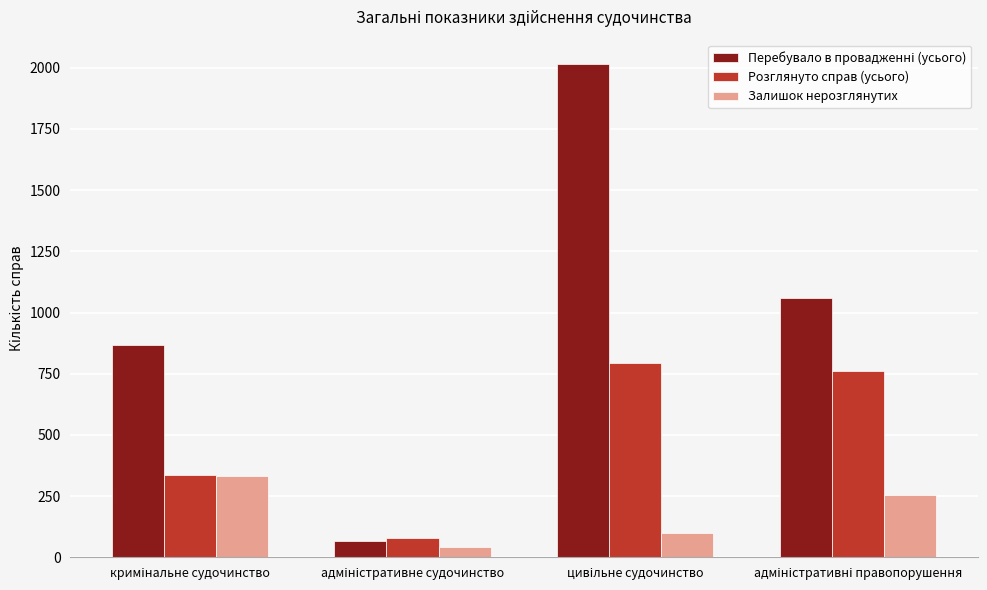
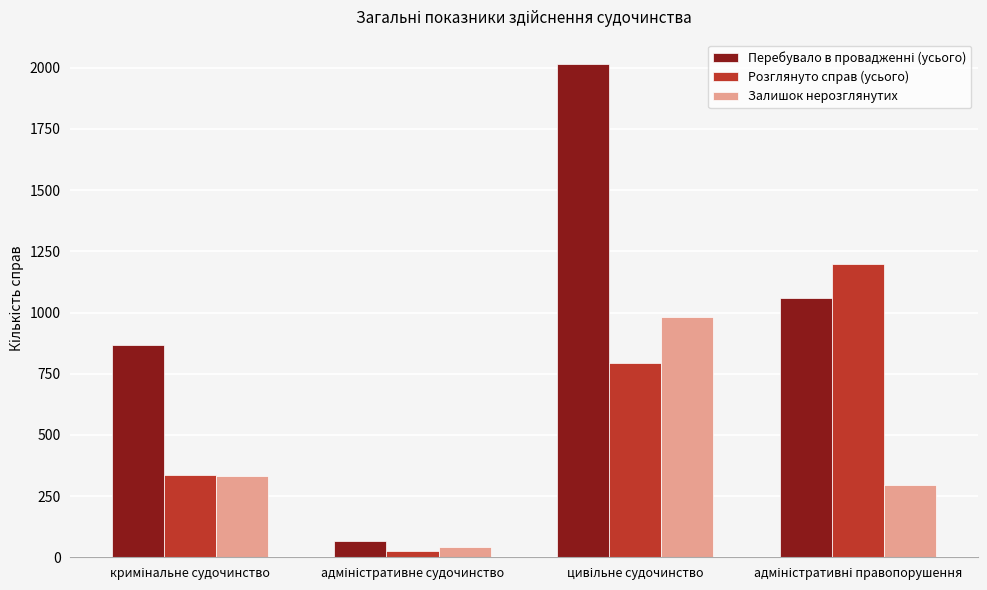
Розглянуто справ (усього), адміністративне судочинство: 80 -> 30
Залишок нерозглянутих, цивільне судочинство: 100 -> 980
Розглянуто справ (усього), адміністративні правопорушення: 760 -> 1200
Залишок нерозглянутих, адміністративні правопорушення: 260 -> 300
